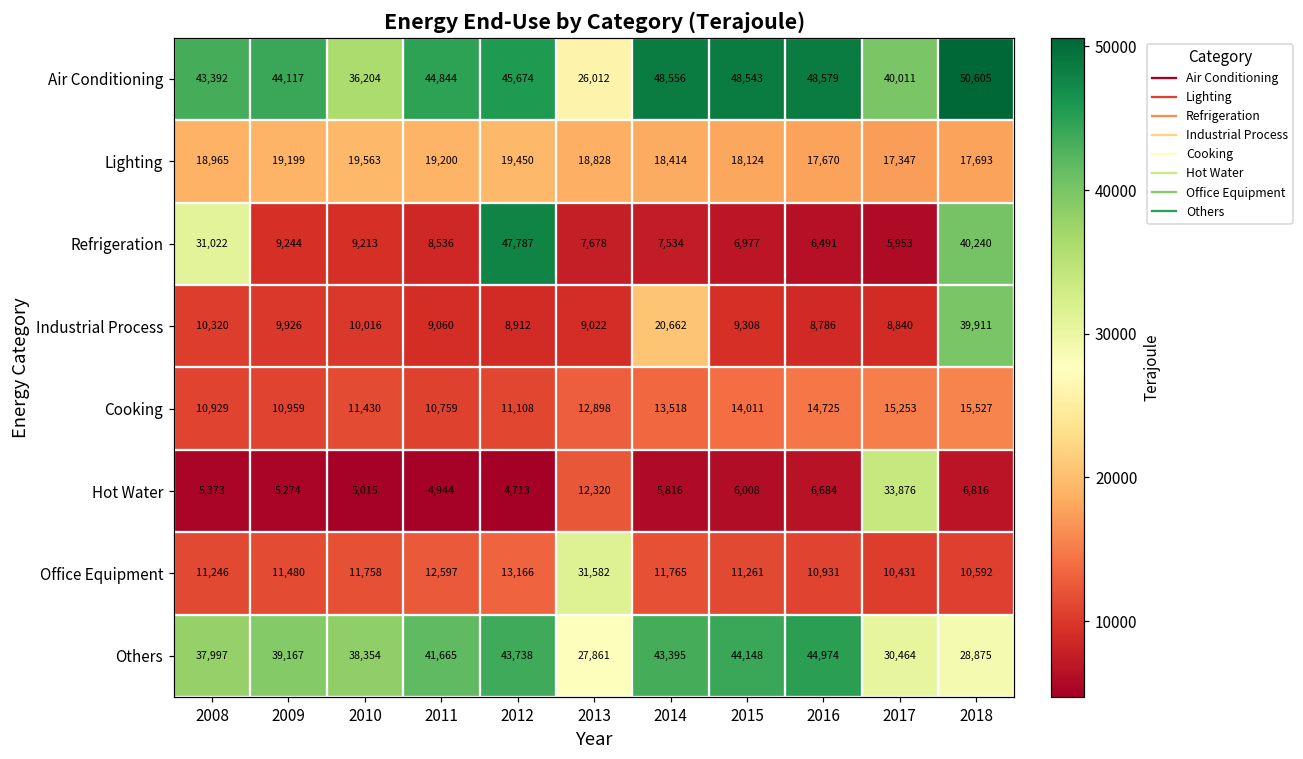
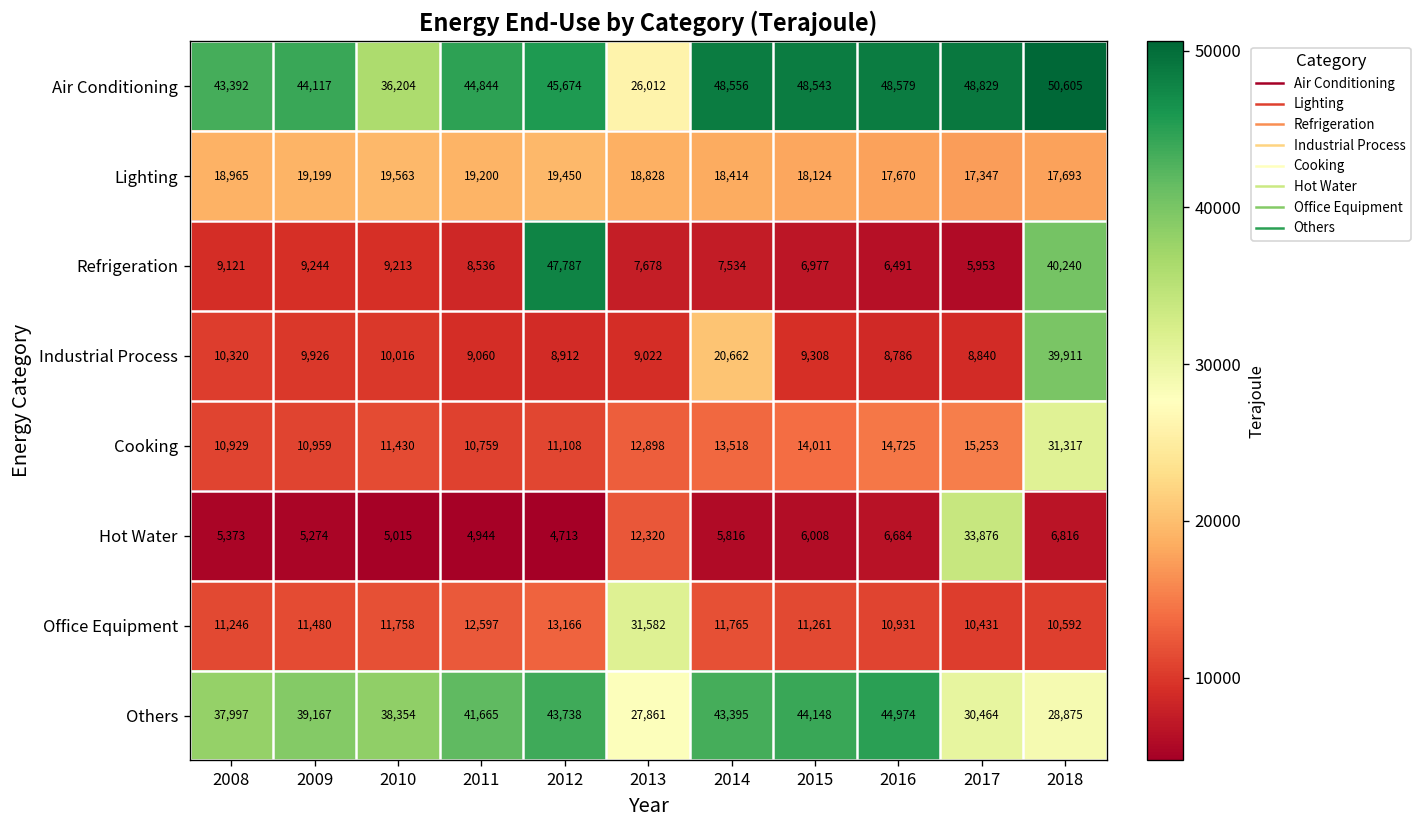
Air Conditioning, 2017: 40,011 -> 48,829
Refrigeration, 2008: 31,022 -> 9,121
Cooking, 2018: 15,527 -> 31,317
